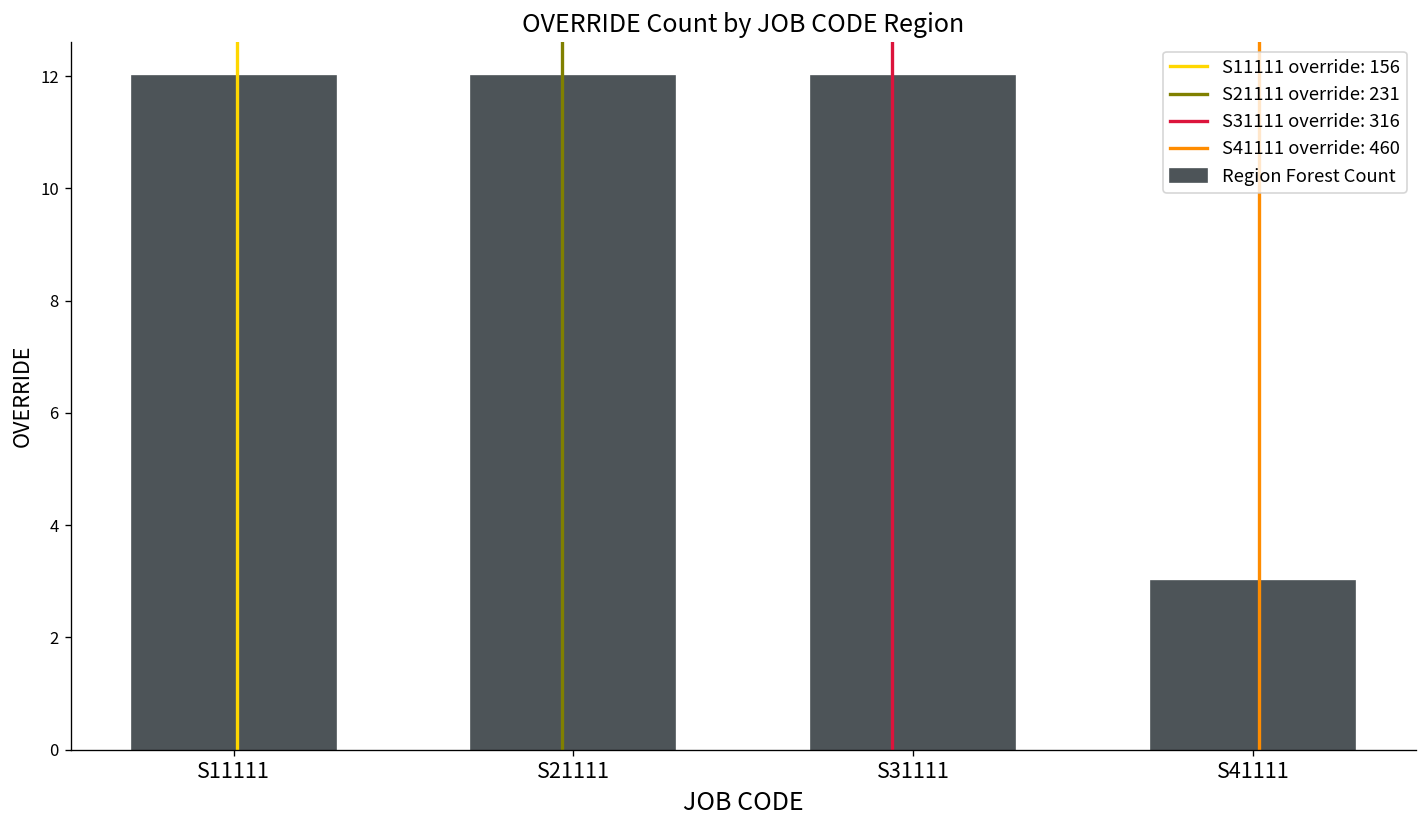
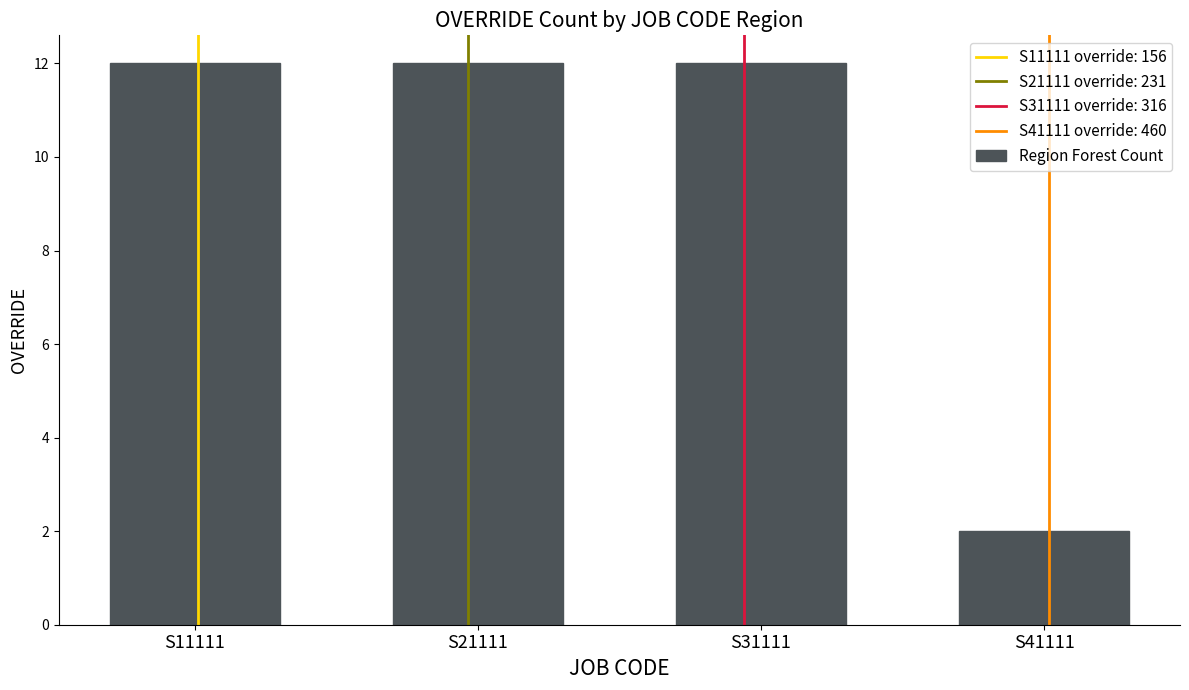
S41111: 3 -> 2
